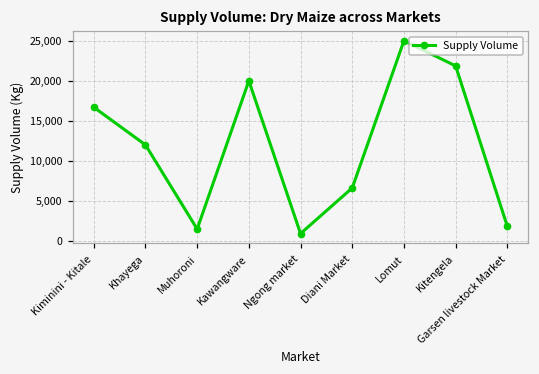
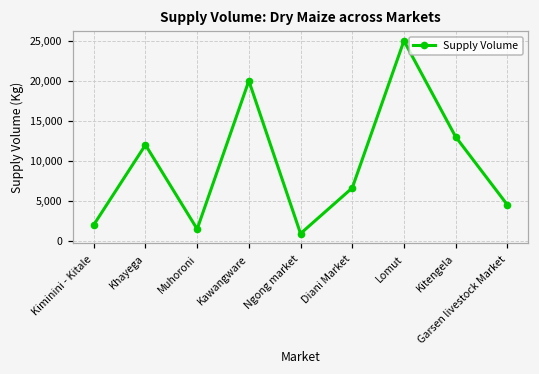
Kiminini - Kitale: 17,000 -> 2,000
Kitengela: 22,000 -> 13,000
Garsen livestock Market: 2,000 -> 5,000
